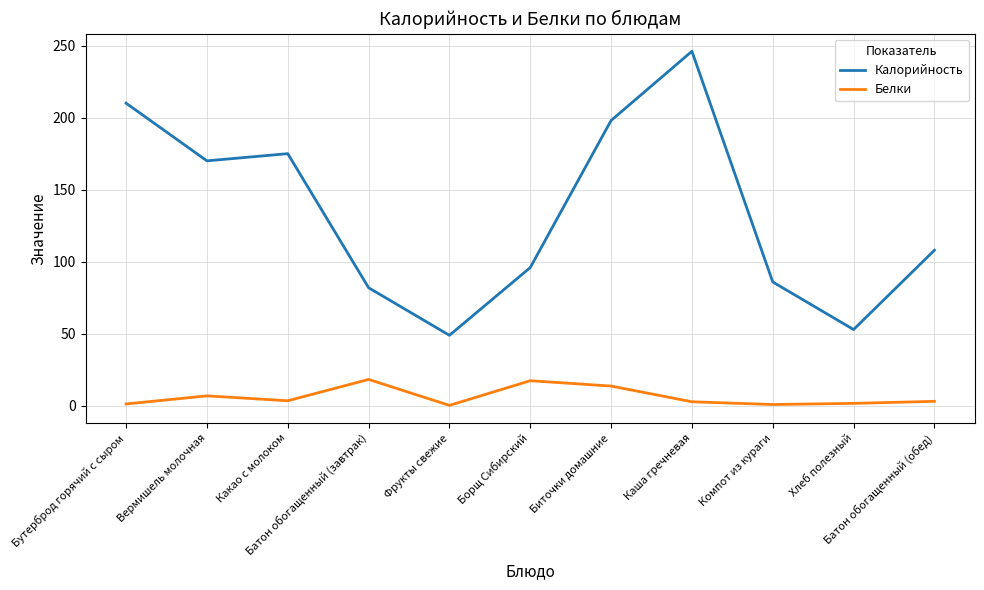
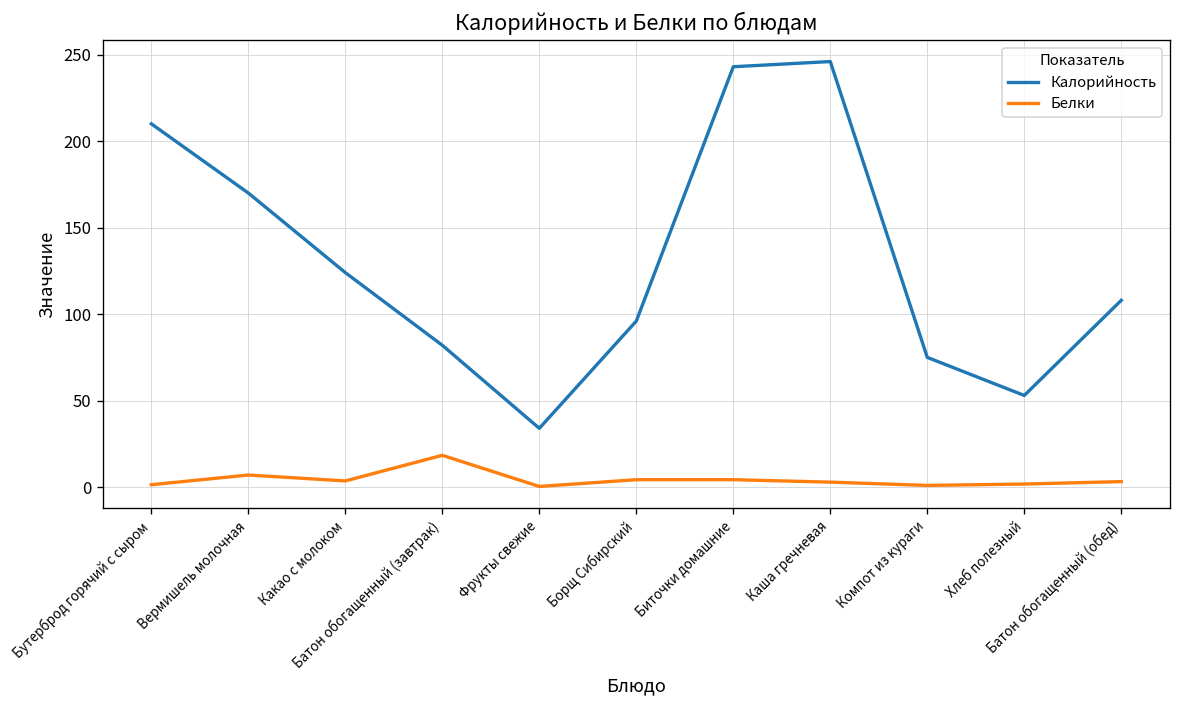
Калорийность, Какао с молоком: 175 -> 124
Калорийность, Фрукты свежие: 49 -> 34
Белки, Борщ Сибирский: 18 -> 4
Калорийность, Биточки домашние: 198 -> 243
Белки, Биточки домашние: 14 -> 4
Калорийность, Компот из кураги: 86 -> 75
